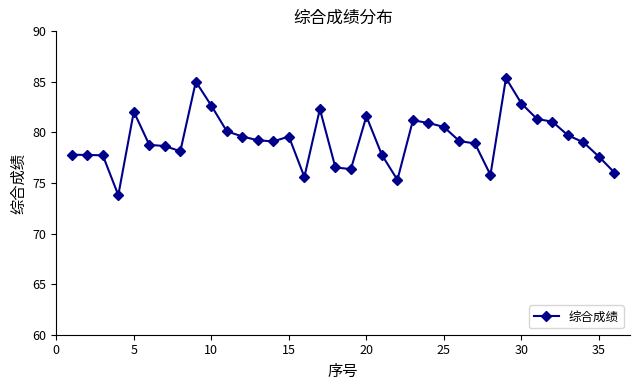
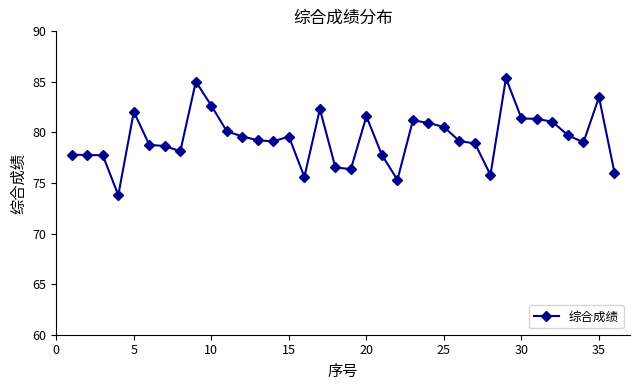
30: 82.9 -> 81.4
35: 77.6 -> 83.5
